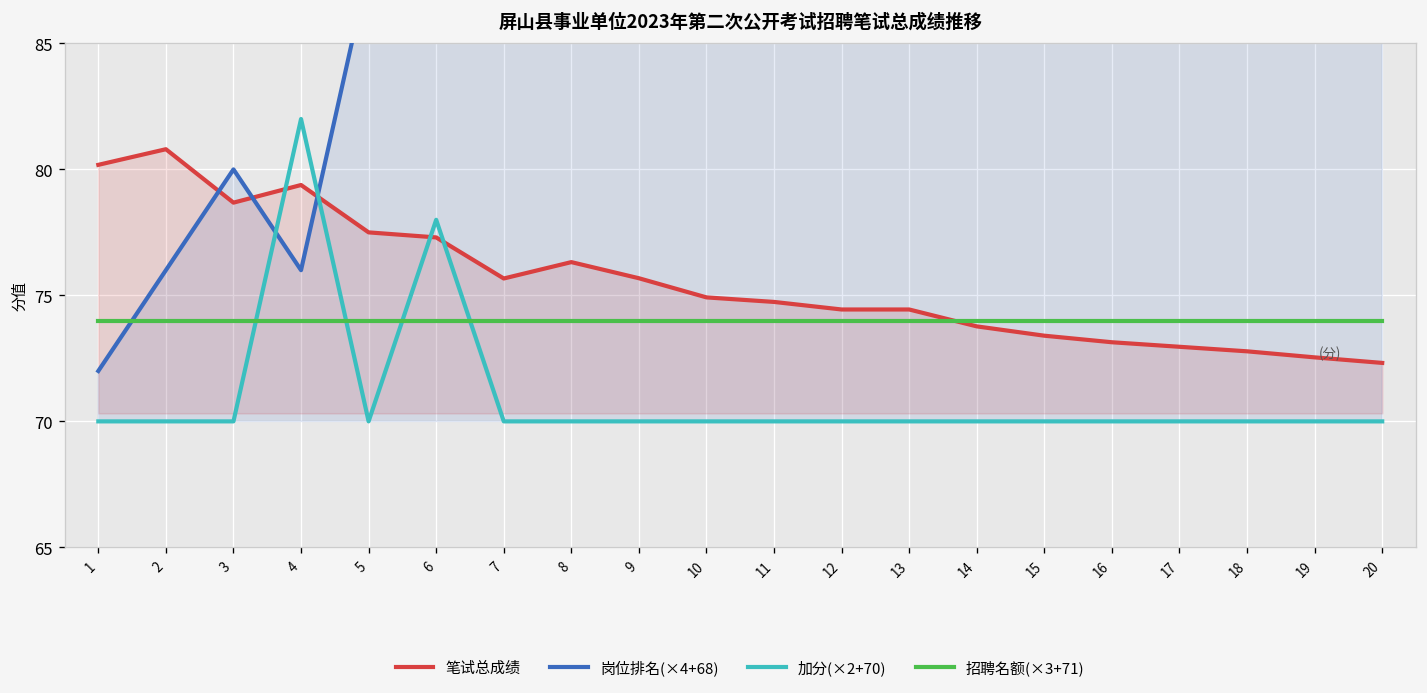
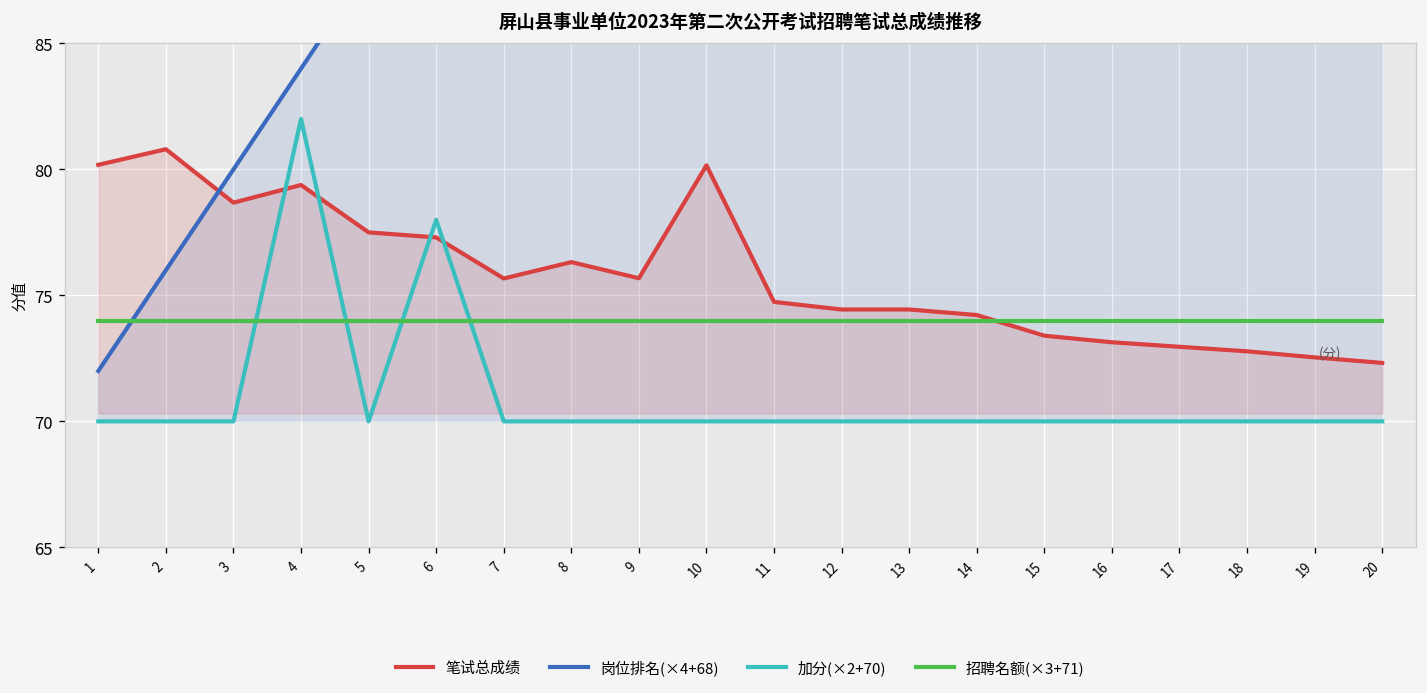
岗位排名(×4+68), 4: 76.0 -> 84.0
笔试总成绩, 10: 74.9 -> 80.2
笔试总成绩, 14: 73.8 -> 74.2
